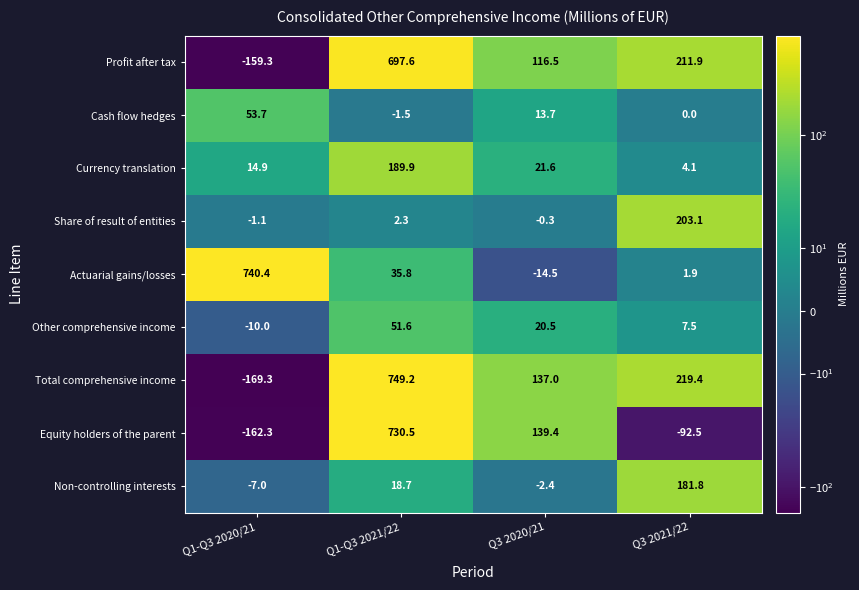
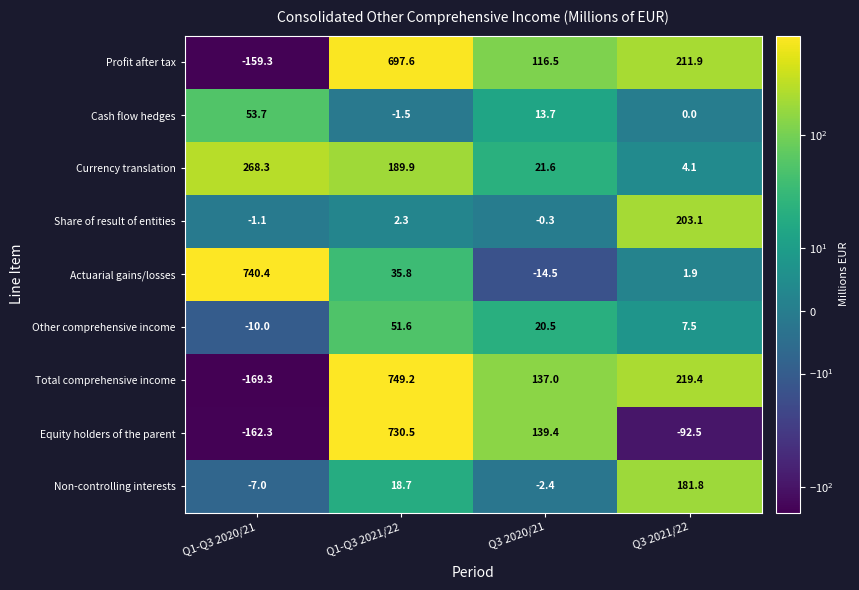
Currency translation, Q1-Q3 2020/21: 14.9 -> 268.3
